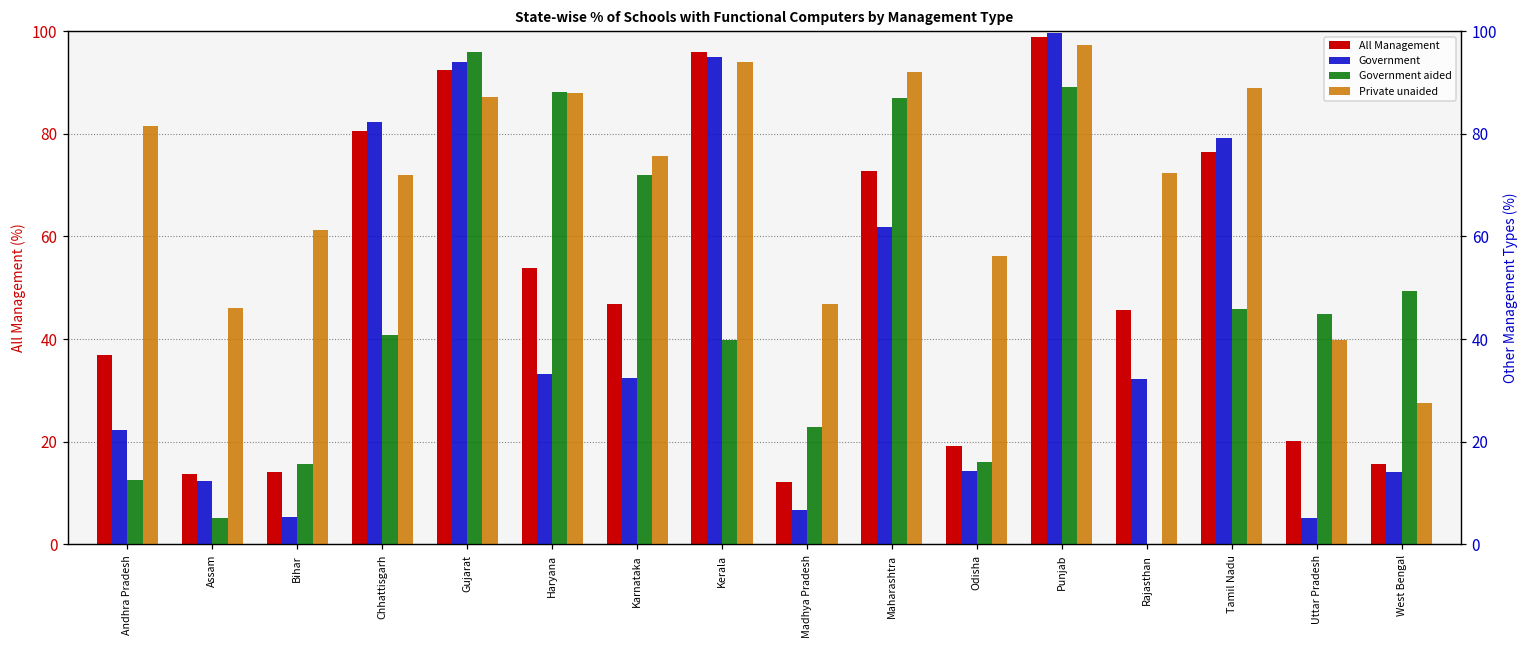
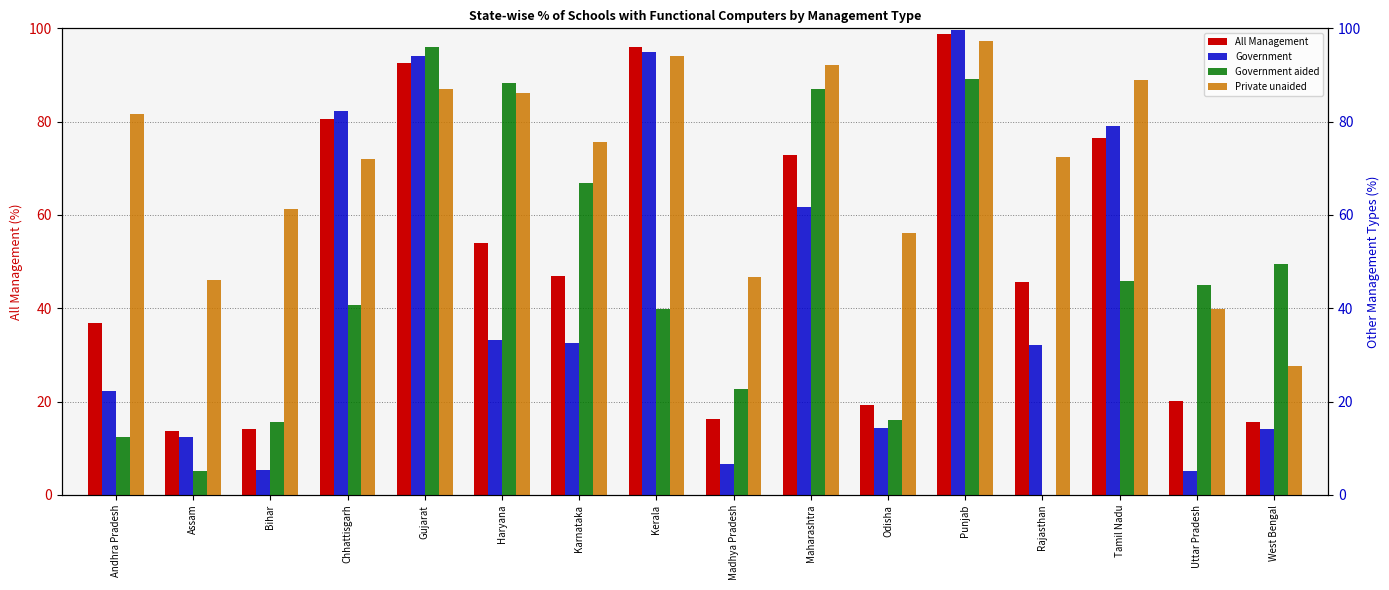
All Management, Madhya Pradesh: 12 -> 16
Private unaided, Haryana: 88 -> 86
Government aided, Karnataka: 72 -> 67
